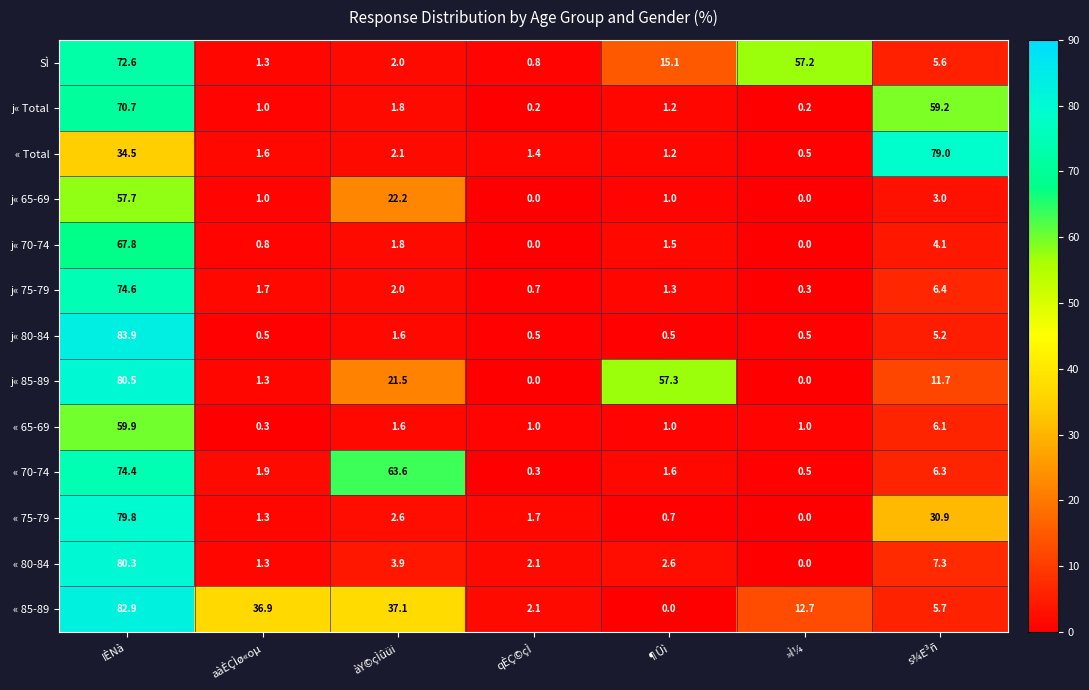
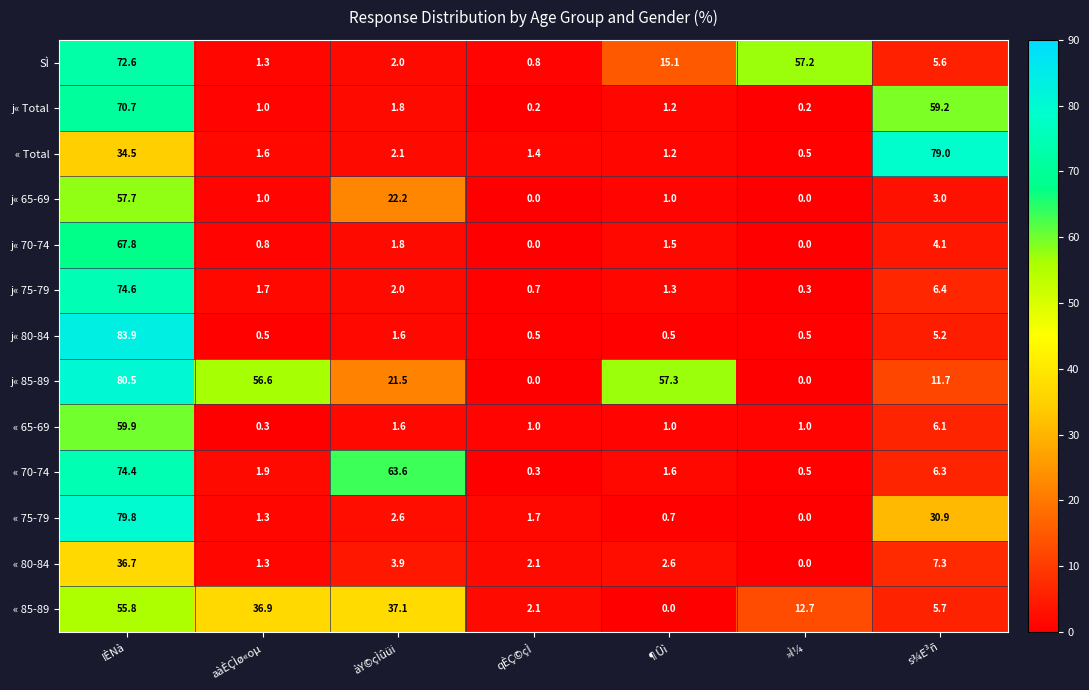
j« 85-89, aàÈÇÌø«oµ: 1.3 -> 56.6
« 80-84, IÈNà: 80.3 -> 36.7
« 85-89, IÈNà: 82.9 -> 55.8
